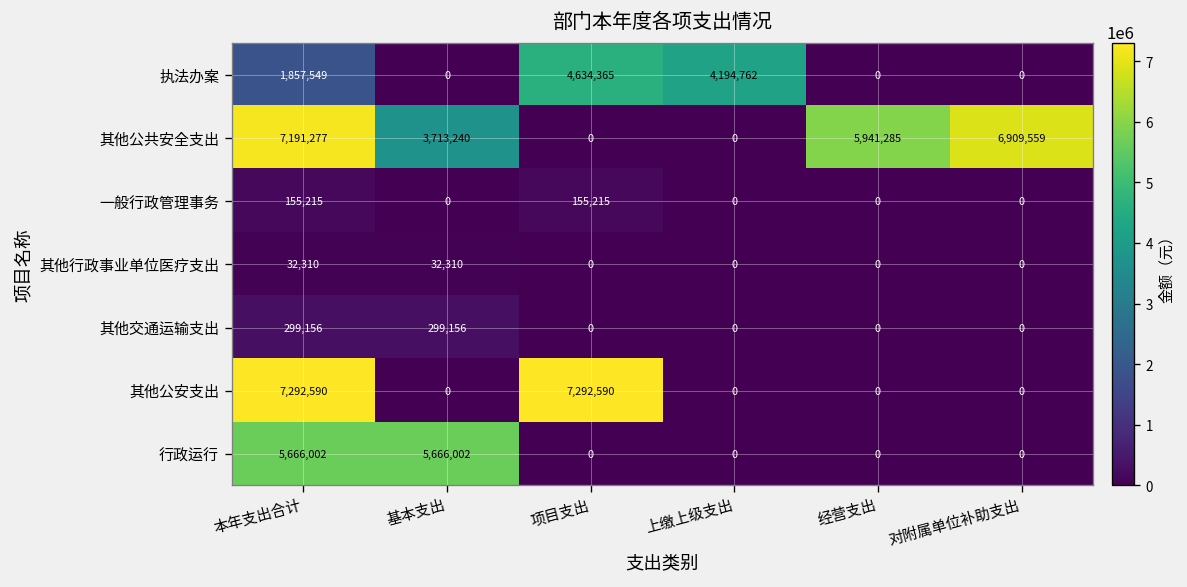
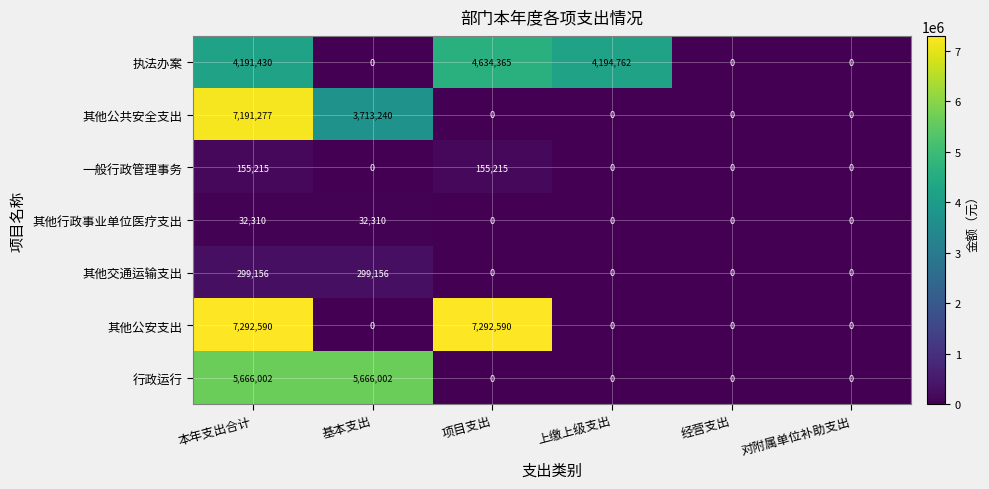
执法办案, 本年支出合计: 1,857,549 -> 4,191,430
其他公共安全支出, 经营支出: 5,941,285 -> 0
其他公共安全支出, 对附属单位补助支出: 6,909,559 -> 0
